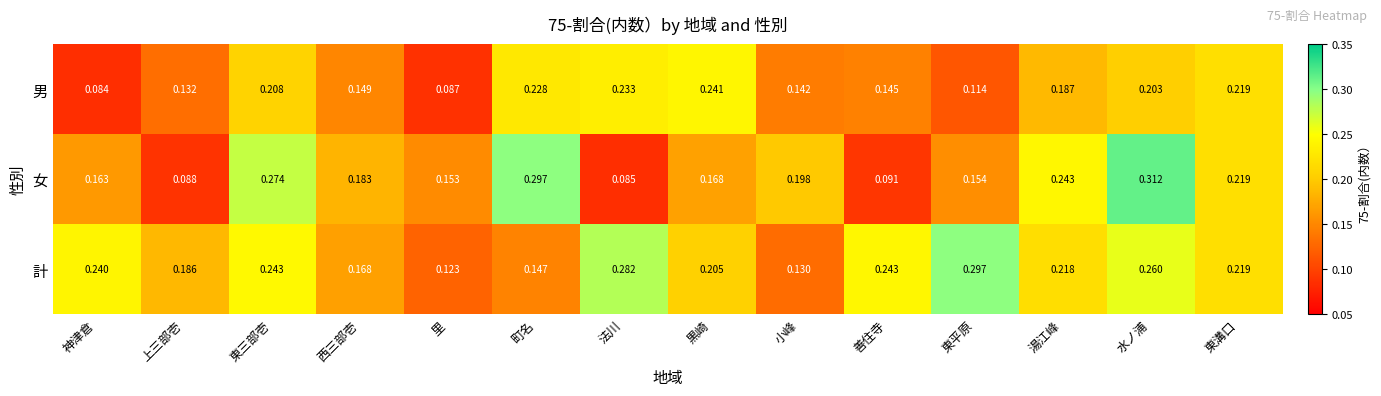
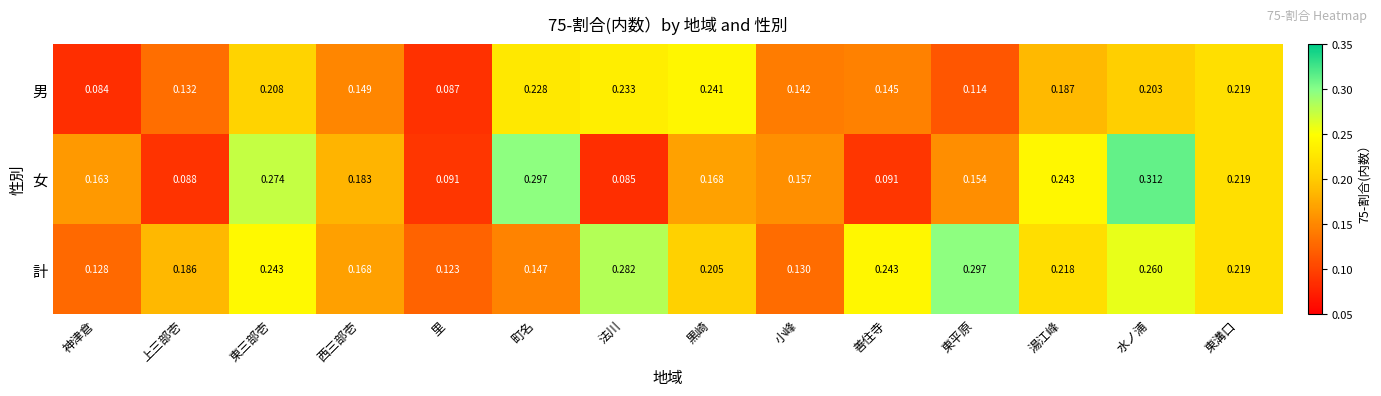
女, 里: 0.153 -> 0.091
女, 小峰: 0.198 -> 0.157
計, 神津倉: 0.240 -> 0.128
